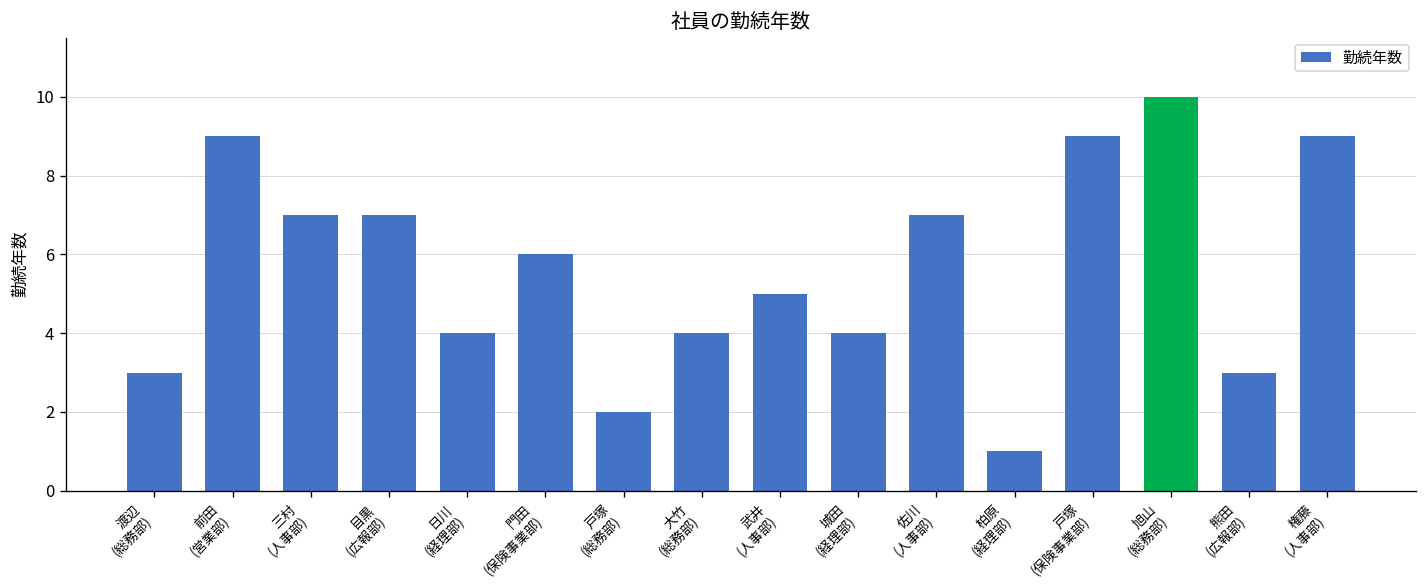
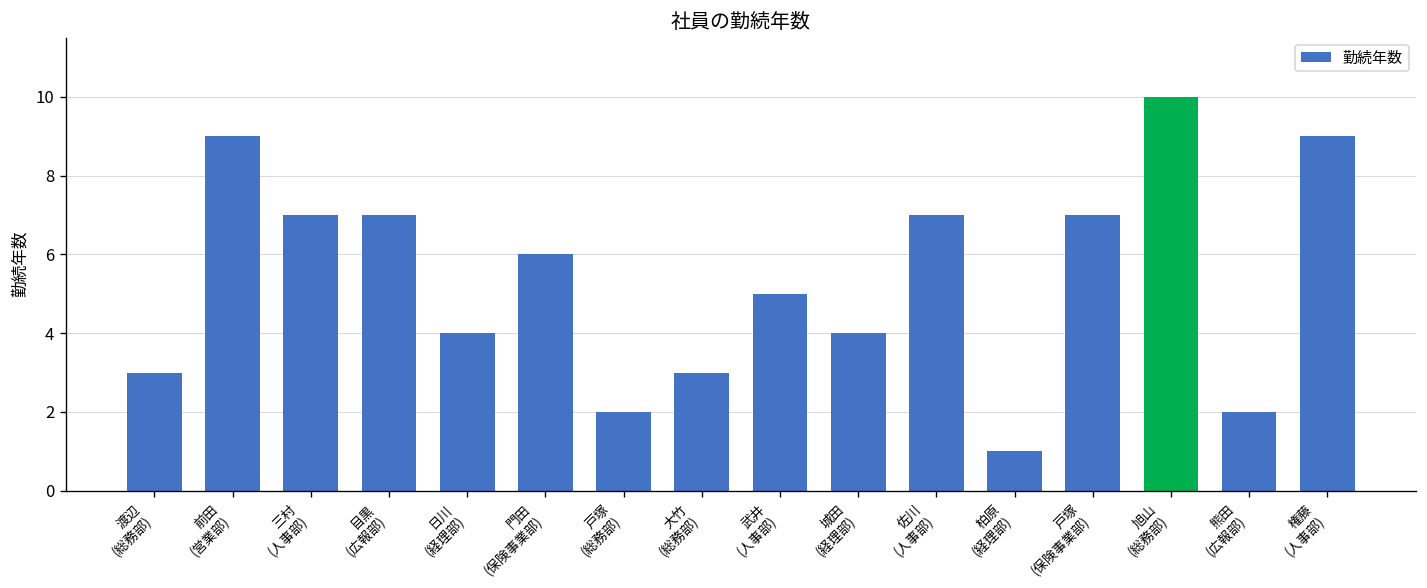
大竹 (総務部): 4 -> 3
戸塚 (保険事業部): 9 -> 7
熊田 (広報部): 3 -> 2
